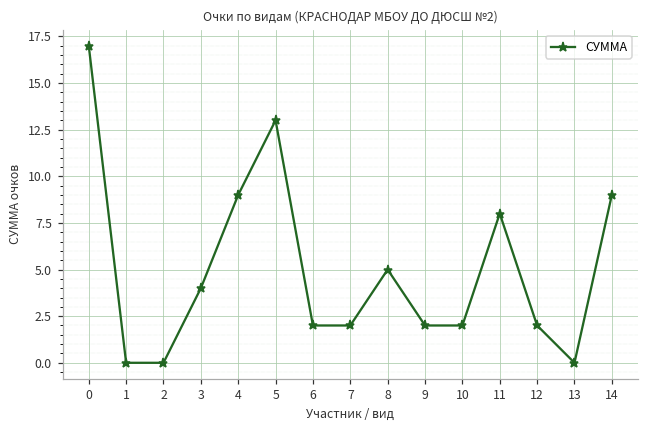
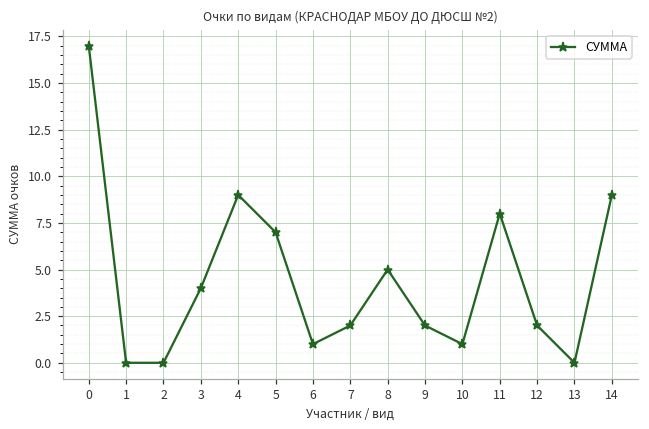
5: 13 -> 7
6: 2 -> 1
10: 2 -> 1
